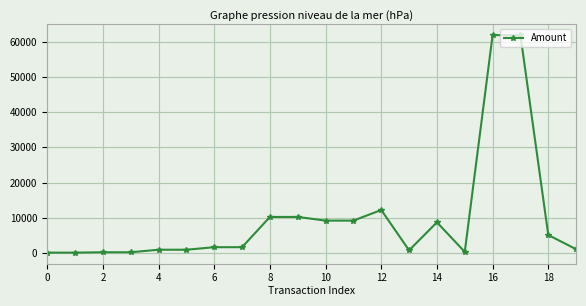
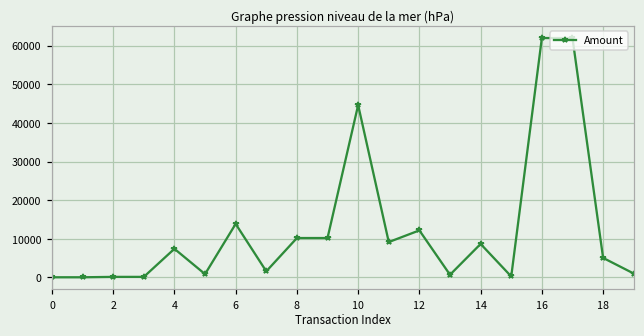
4: 1000 -> 7000
6: 2000 -> 14000
10: 9000 -> 45000
